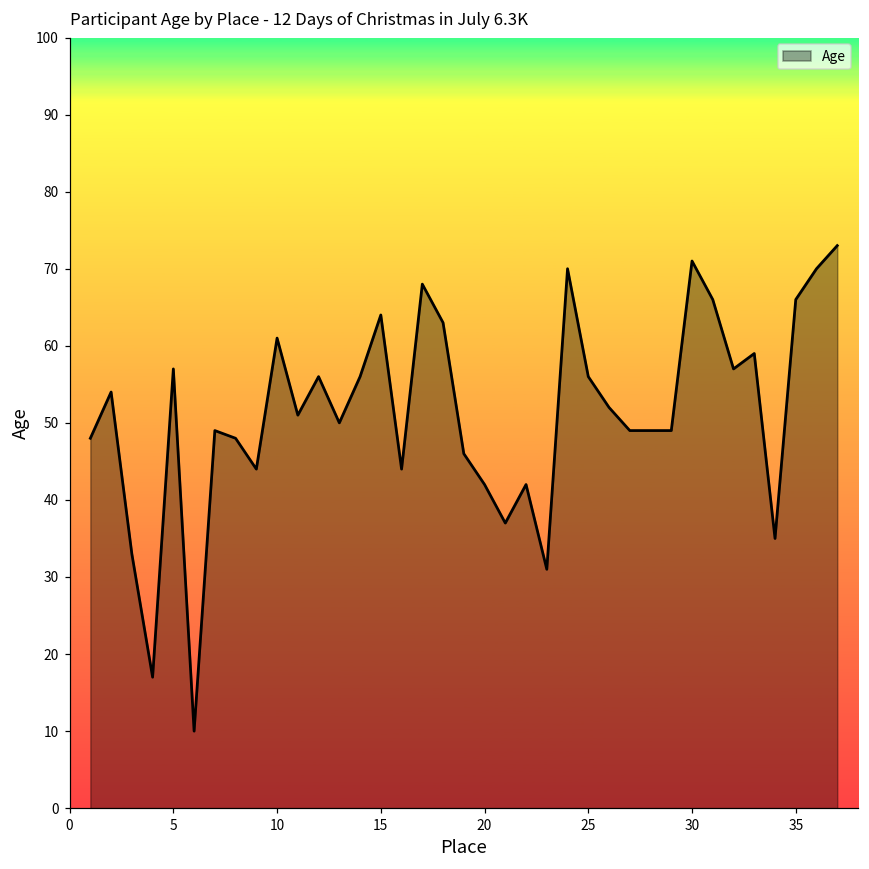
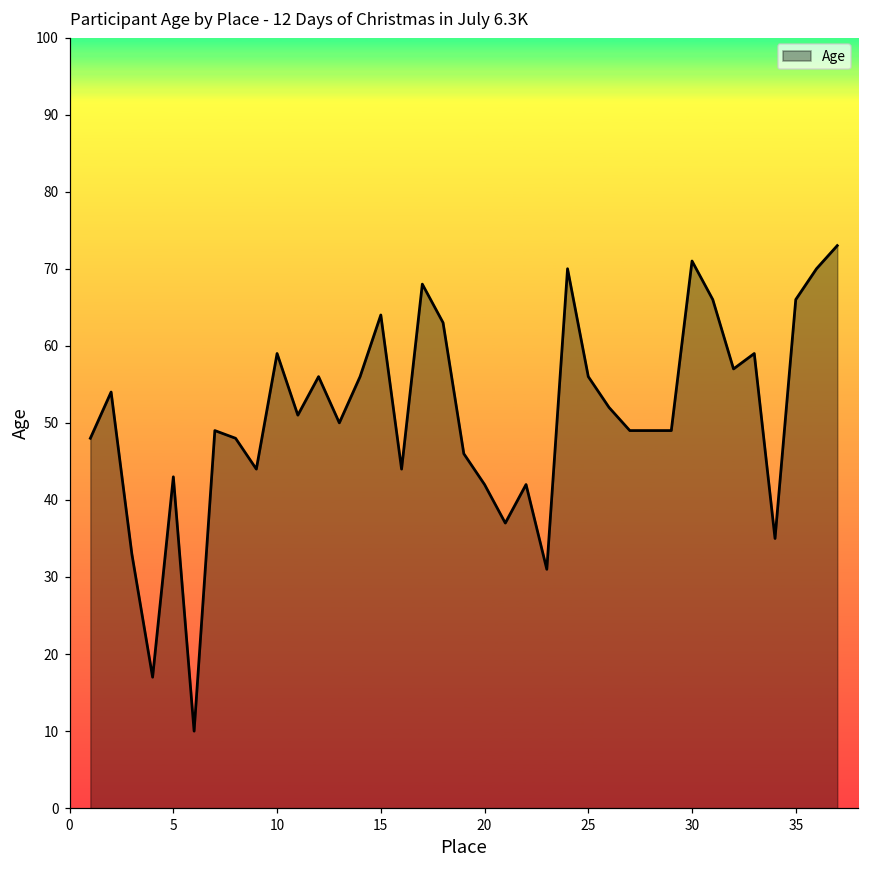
5: 57 -> 43
10: 61 -> 59
